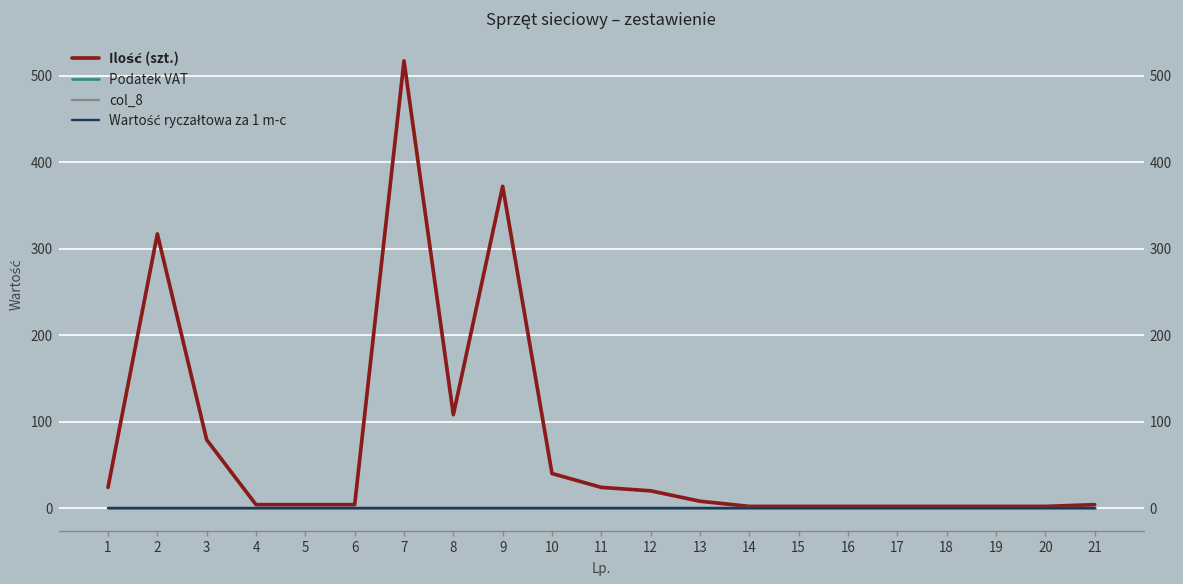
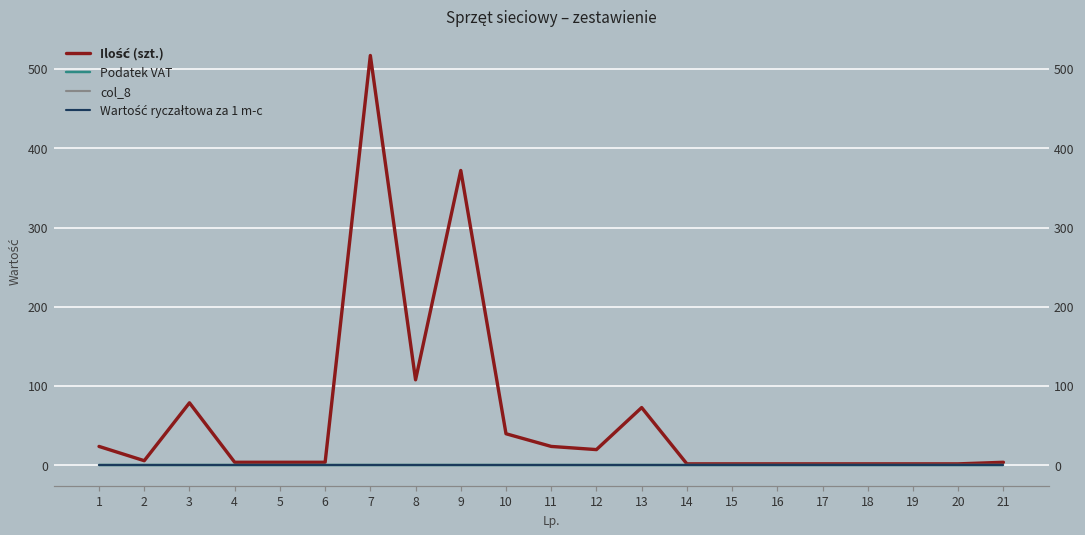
Ilość (szt.), 2: 320 -> 10
Ilość (szt.), 13: 10 -> 70
